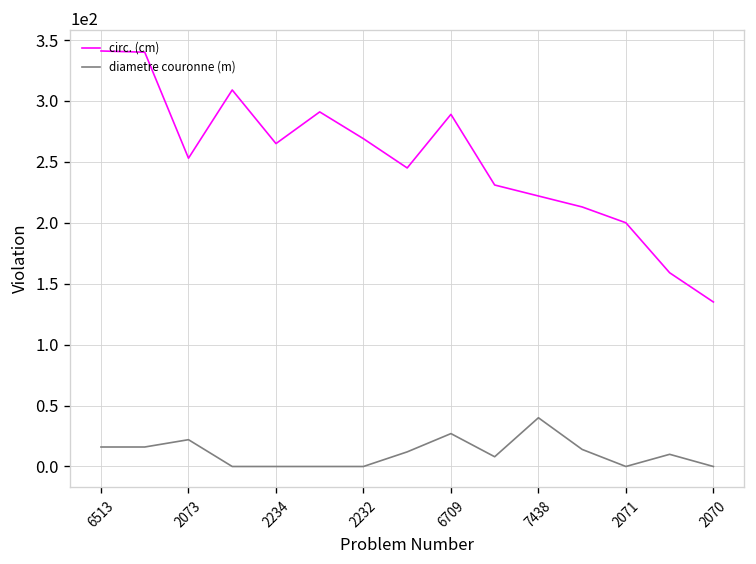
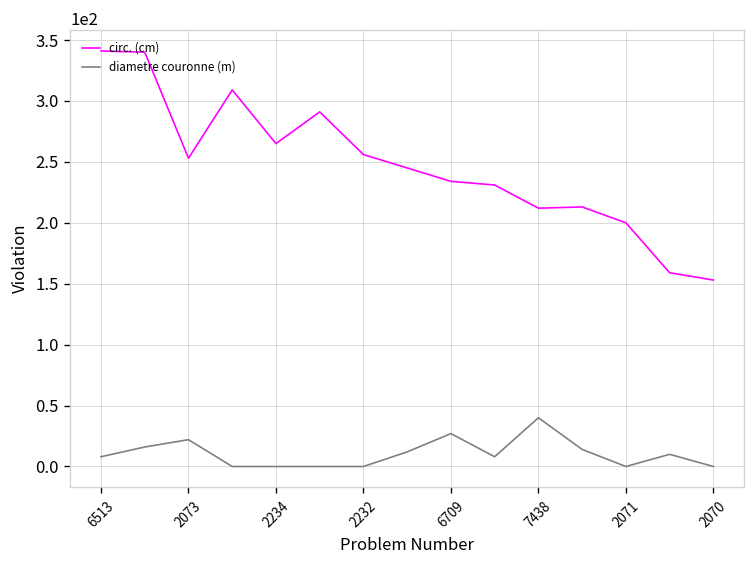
diametre couronne (m), 6513: 16 -> 8
circ. (cm), 2232: 269 -> 256
circ. (cm), 6709: 289 -> 234
circ. (cm), 7438: 222 -> 212
circ. (cm), 2070: 135 -> 153
